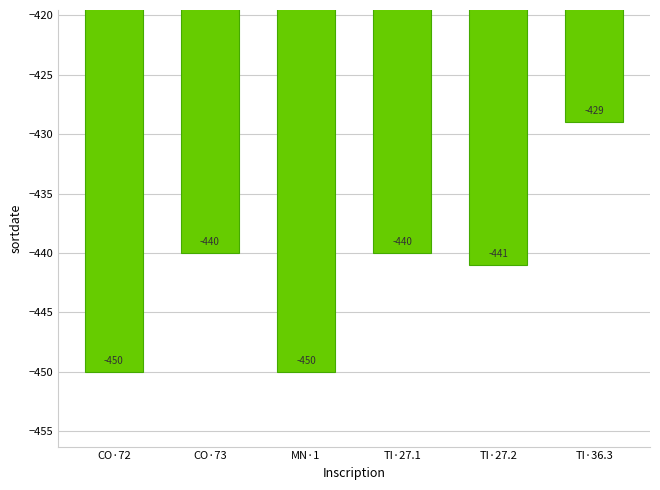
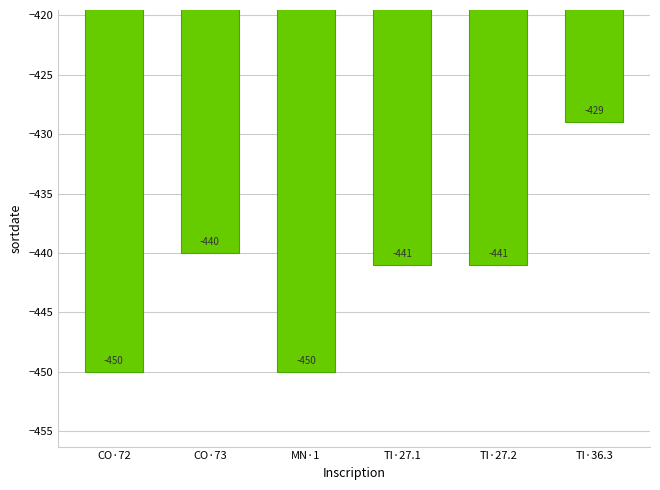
TI·27.1: -440 -> -441
